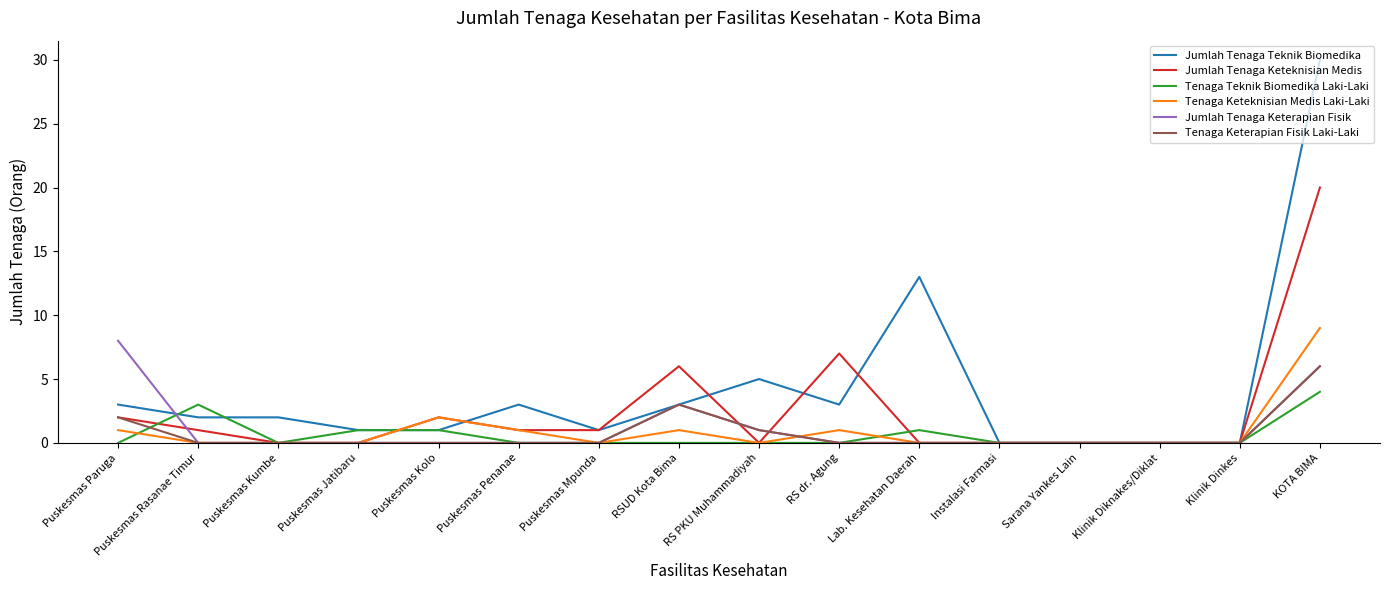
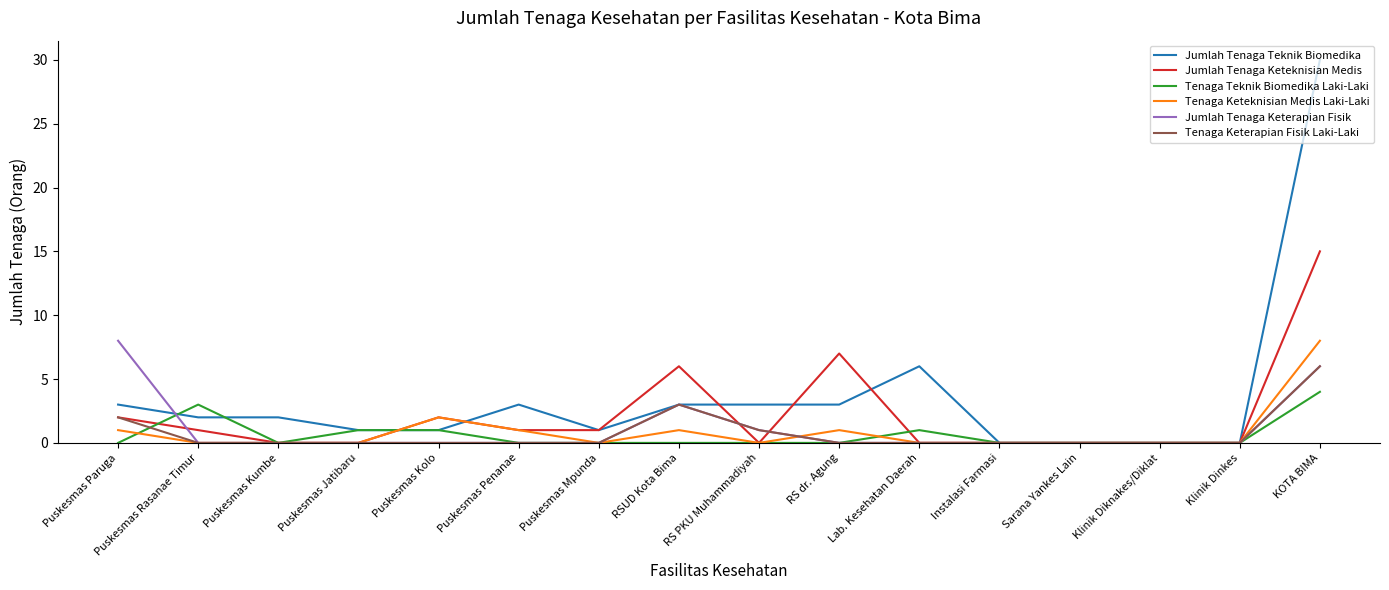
Jumlah Tenaga Teknik Biomedika, RS PKU Muhammadiyah: 5 -> 3
Jumlah Tenaga Teknik Biomedika, Lab. Kesehatan Daerah: 13 -> 6
Jumlah Tenaga Keteknisian Medis, KOTA BIMA: 20 -> 15
Tenaga Keteknisian Medis Laki-Laki, KOTA BIMA: 9 -> 8
